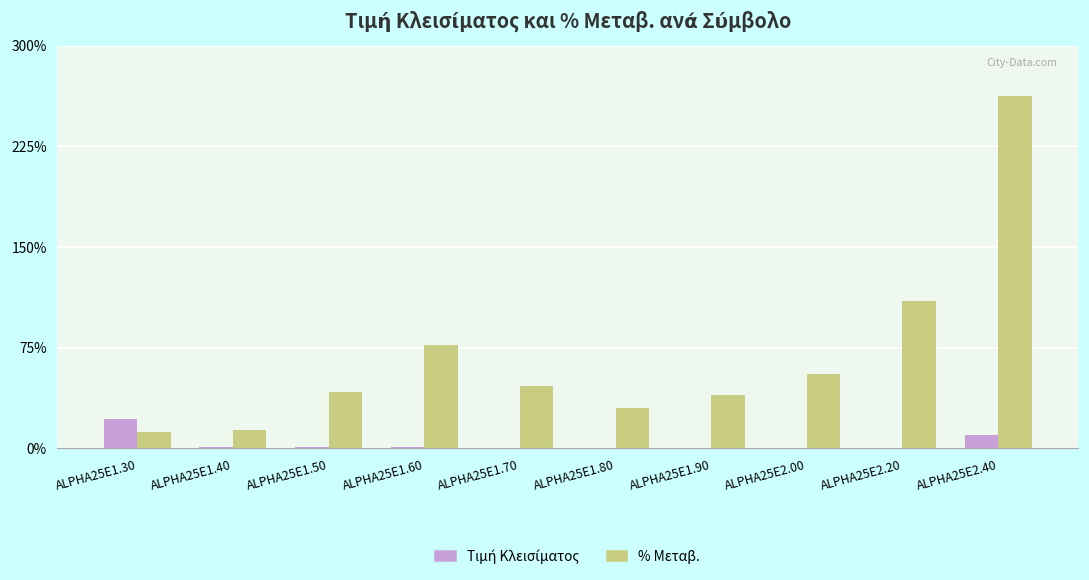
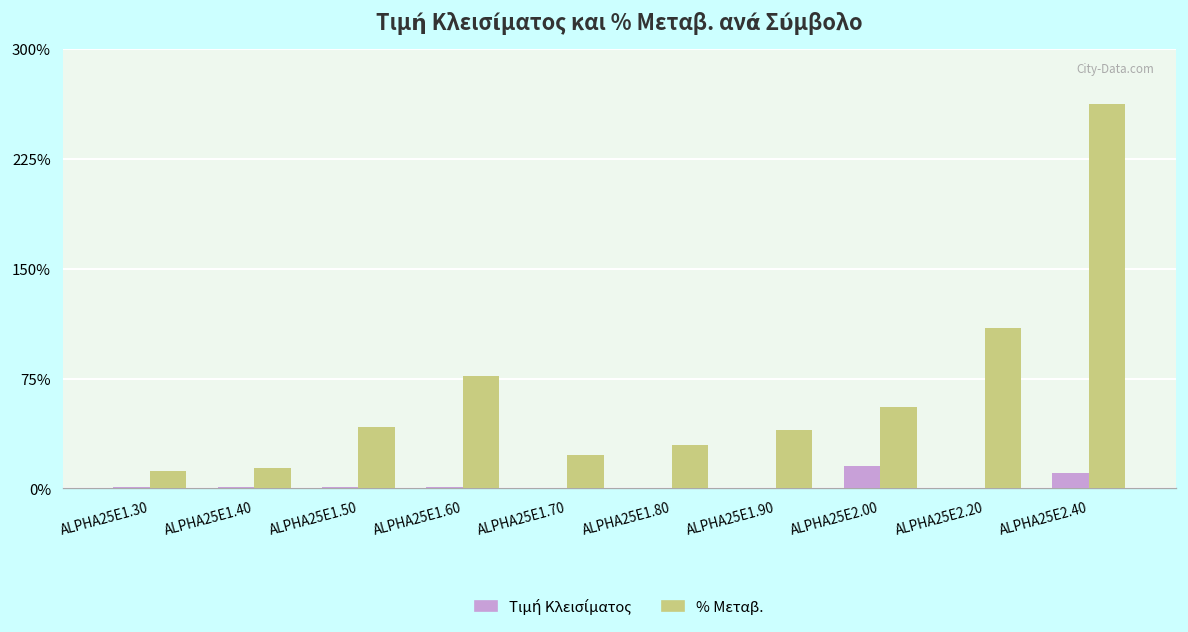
Τιμή Κλεισίματος, ALPHA25E1.30: 22% -> 1%
% Μεταβ., ALPHA25E1.70: 46% -> 23%
Τιμή Κλεισίματος, ALPHA25E2.00: 0% -> 15%
